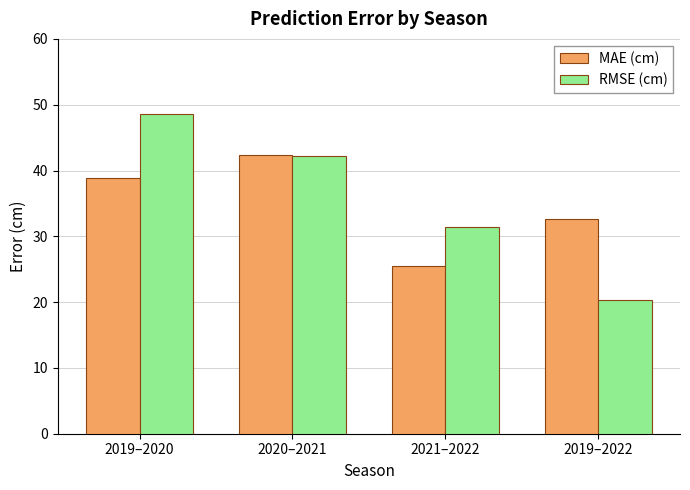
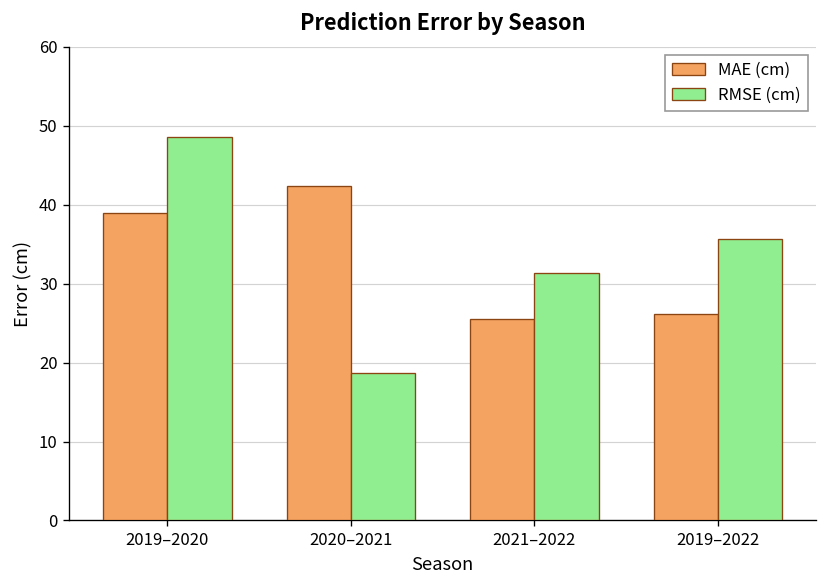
RMSE (cm), 2020–2021: 42 -> 19
MAE (cm), 2019–2022: 33 -> 26
RMSE (cm), 2019–2022: 20 -> 36
